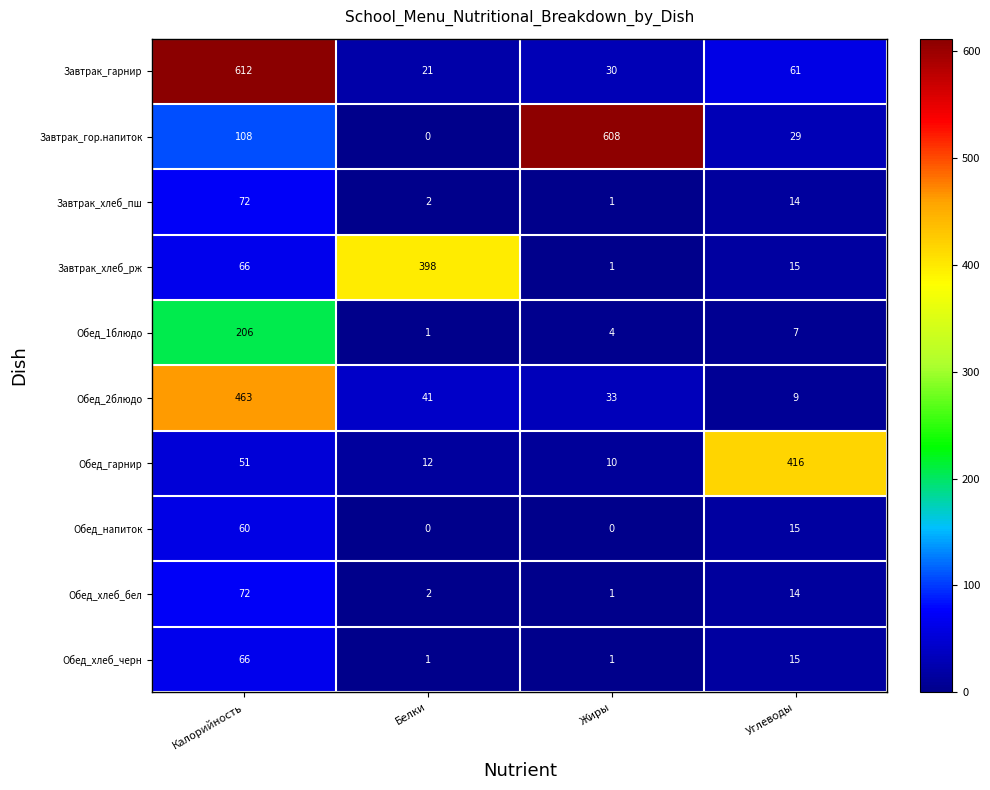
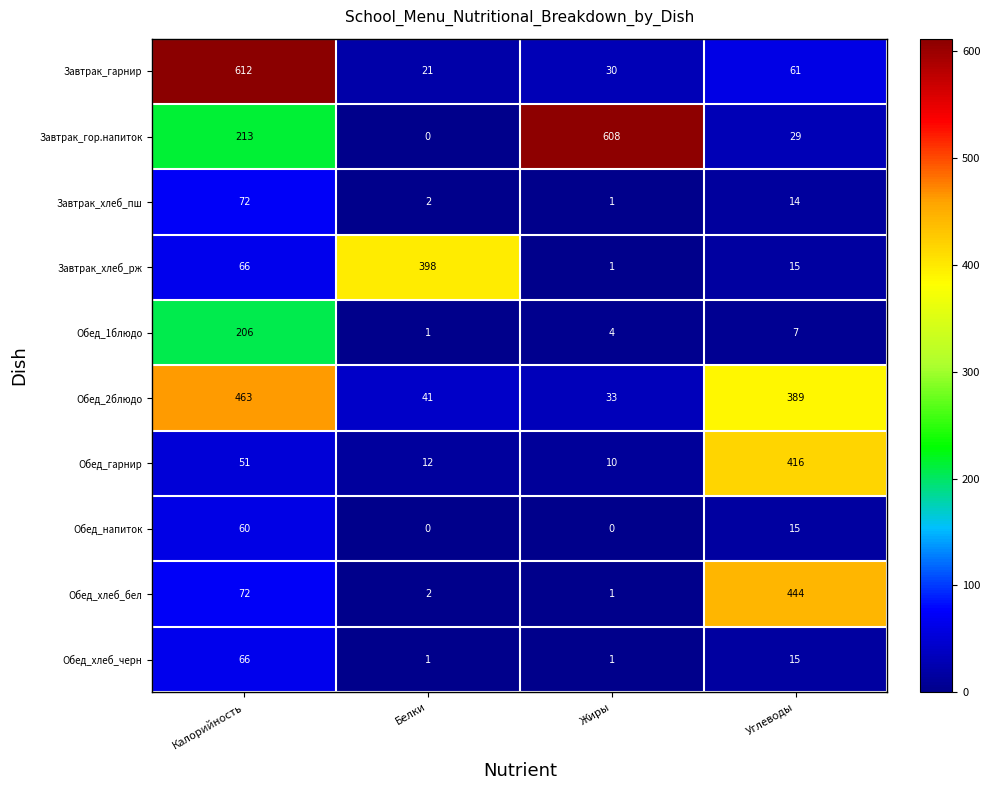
Завтрак_гор.напиток, Калорийность: 108 -> 213
Обед_2блюдо, Углеводы: 9 -> 389
Обед_хлеб_бел, Углеводы: 14 -> 444
